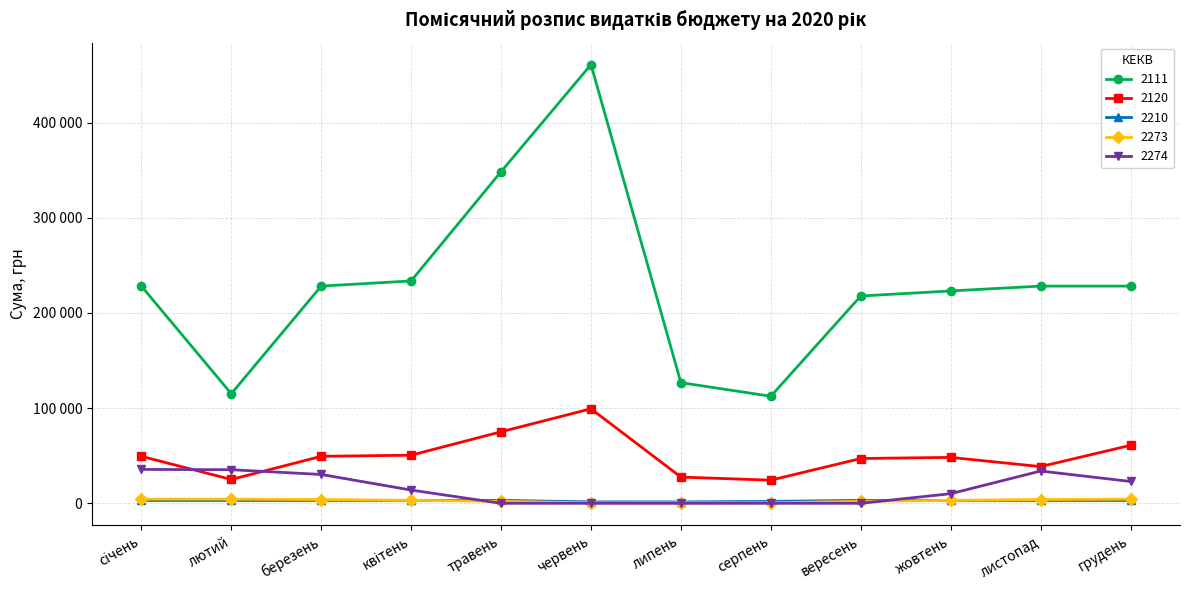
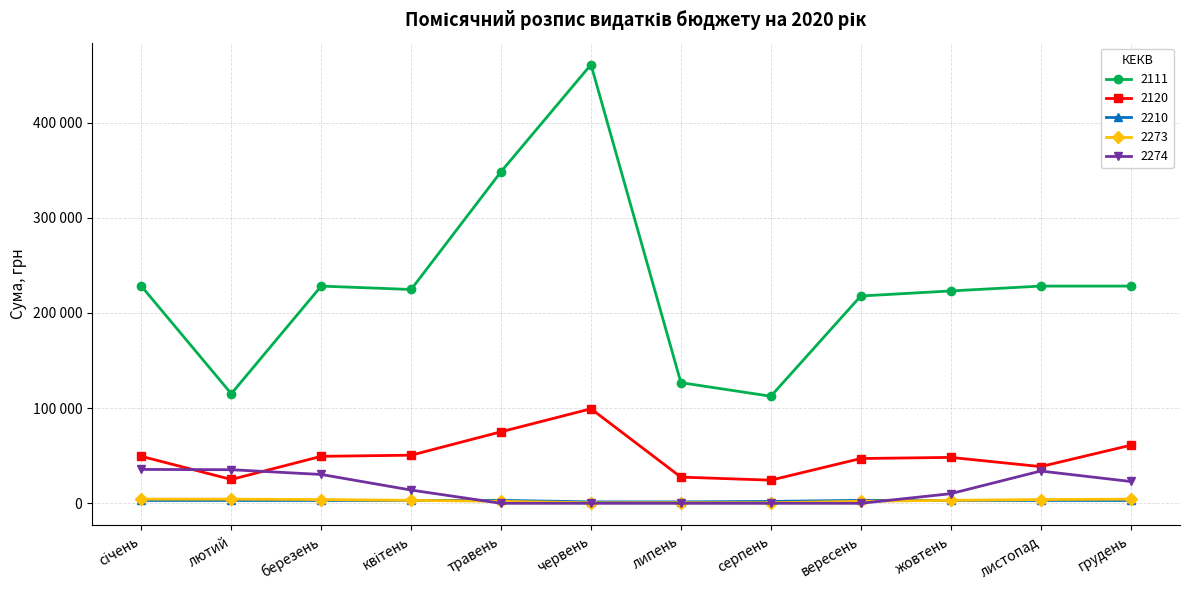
2111, квітень: 230000 -> 220000
